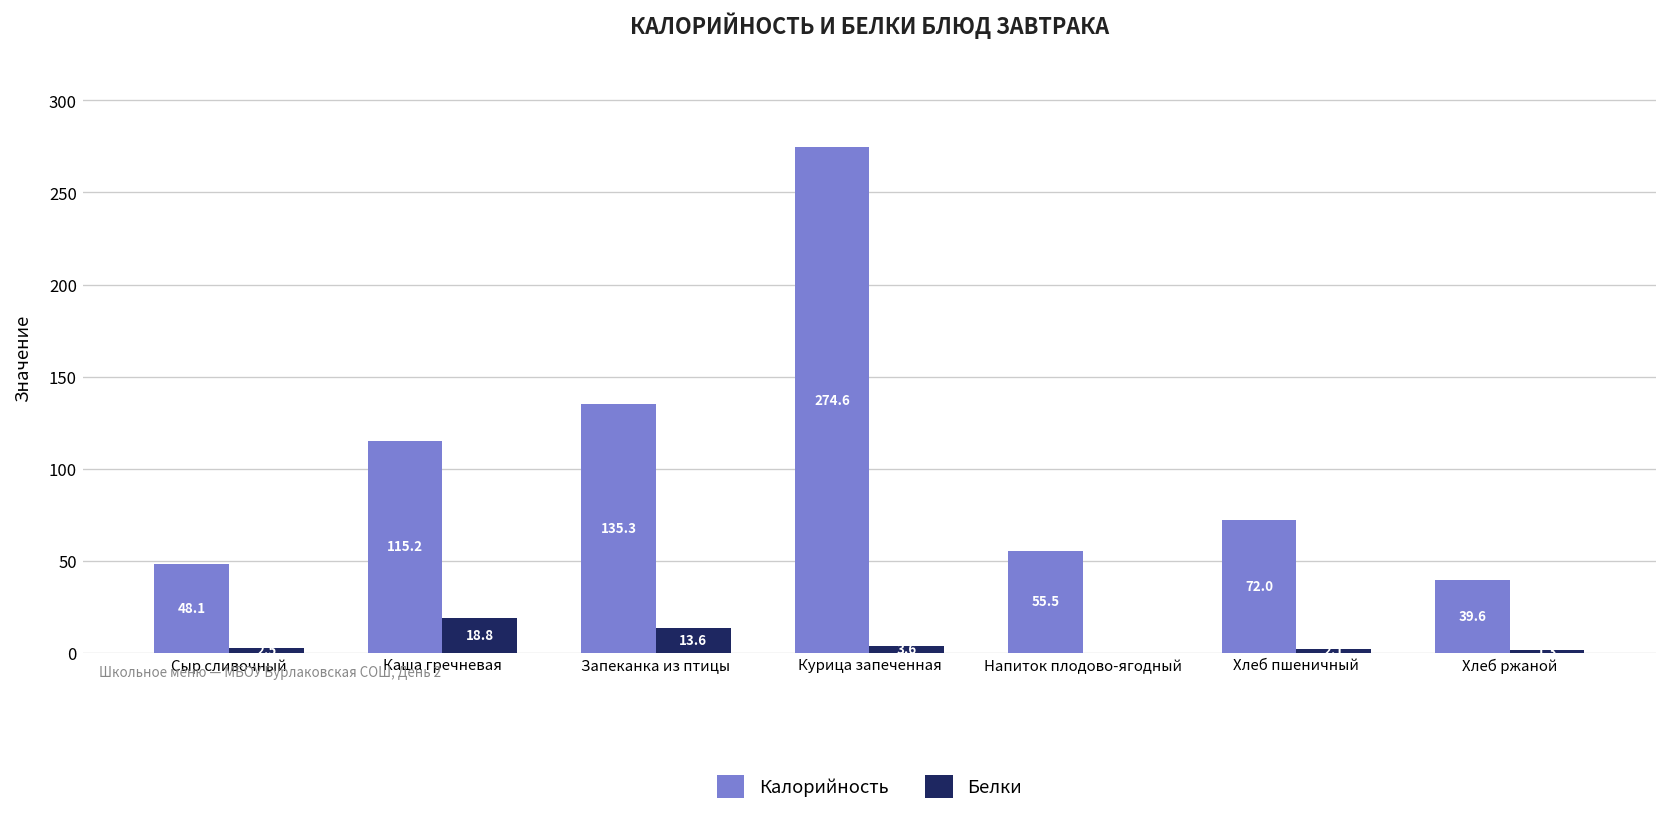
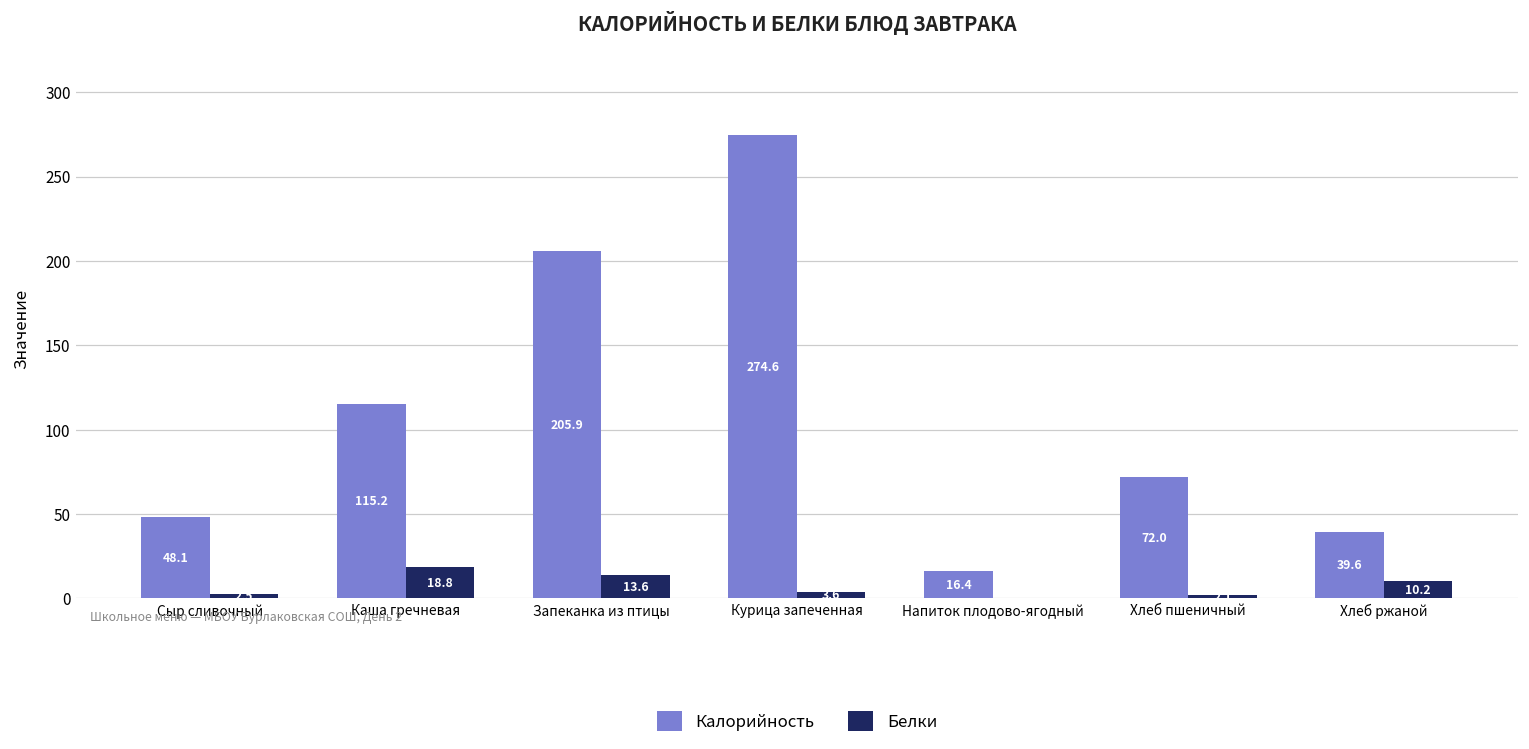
Калорийность, Запеканка из птицы: 135.3 -> 205.9
Калорийность, Напиток плодово-ягодный: 55.5 -> 16.4
Белки, Хлеб ржаной: 1 -> 10
